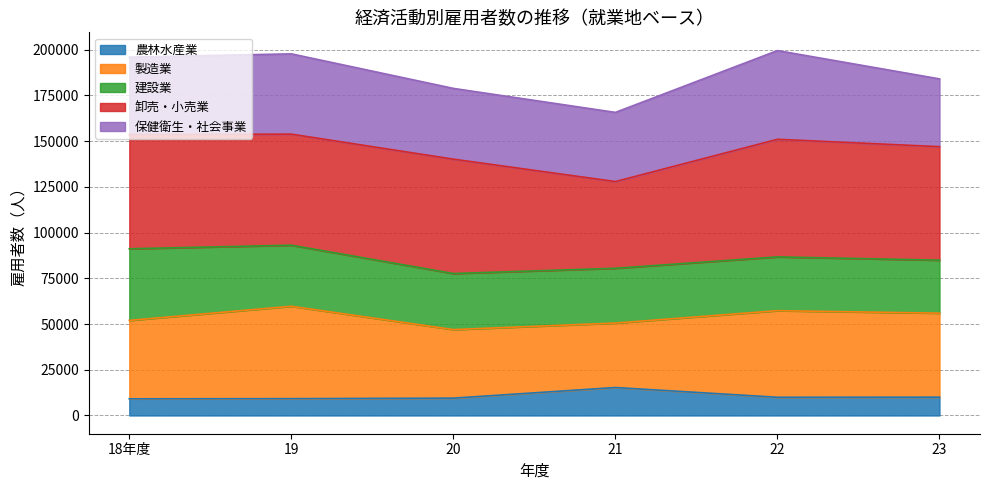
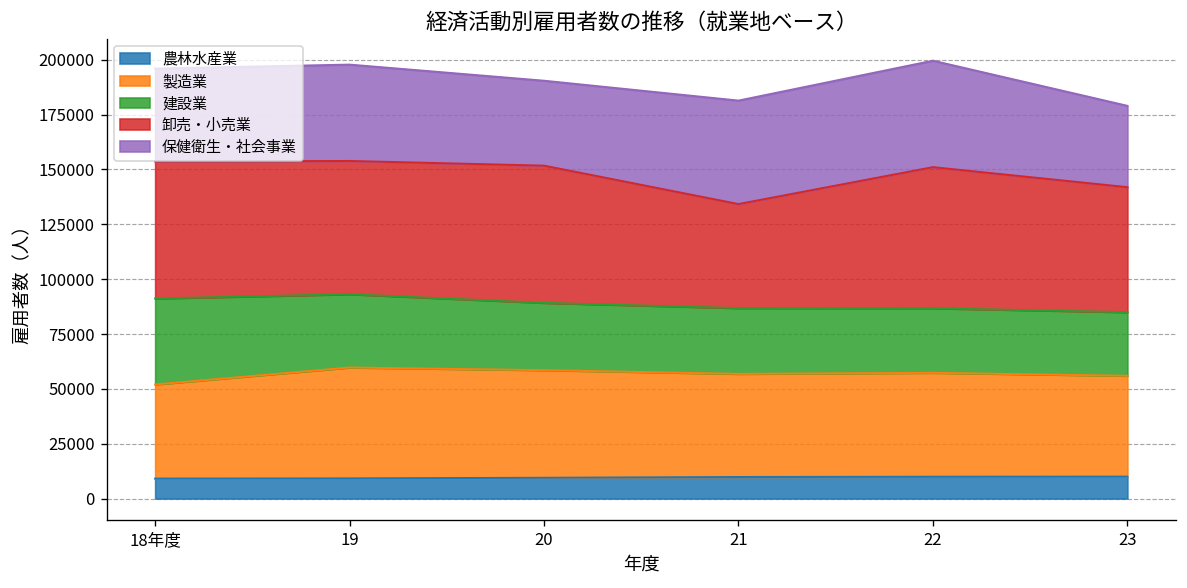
製造業, 20: 37000 -> 49000
農林水産業, 21: 15000 -> 10000
製造業, 21: 35000 -> 47000
保健衛生・社会事業, 21: 38000 -> 47000
卸売・小売業, 23: 62000 -> 57000
